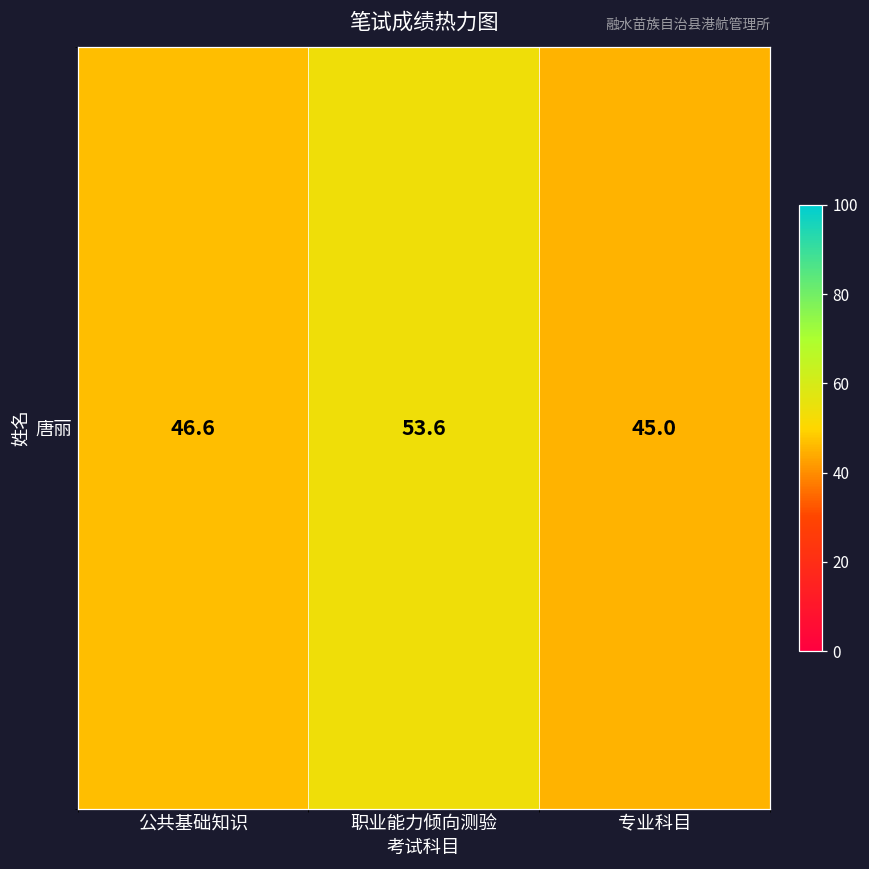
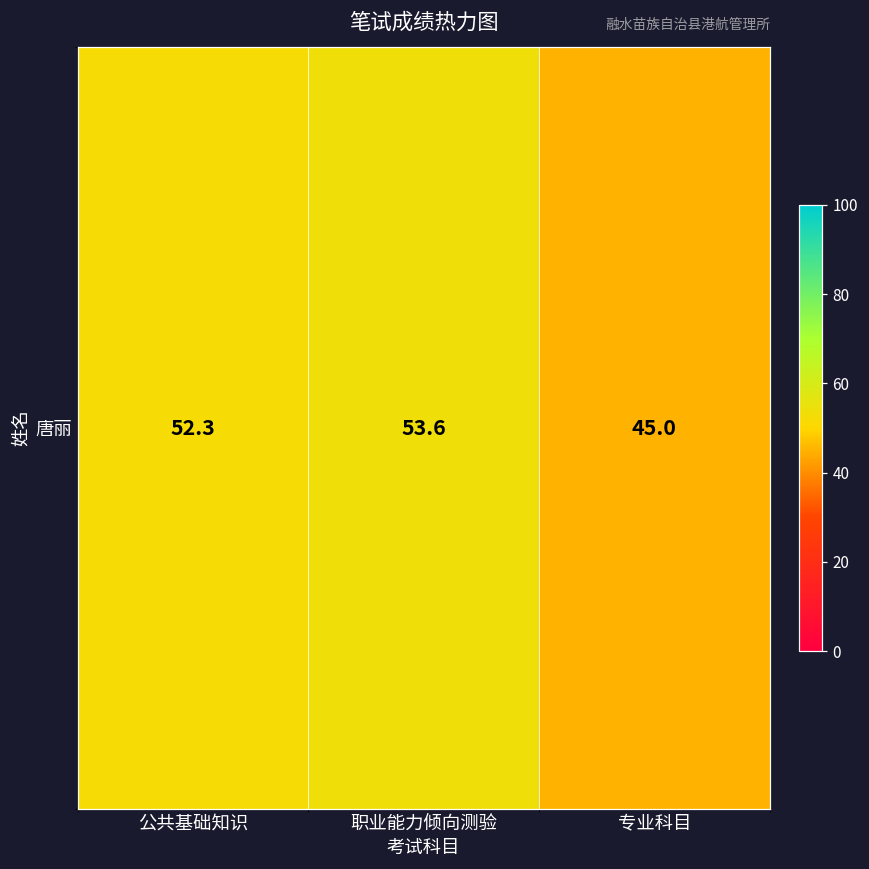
唐丽, 公共基础知识: 46.6 -> 52.3
